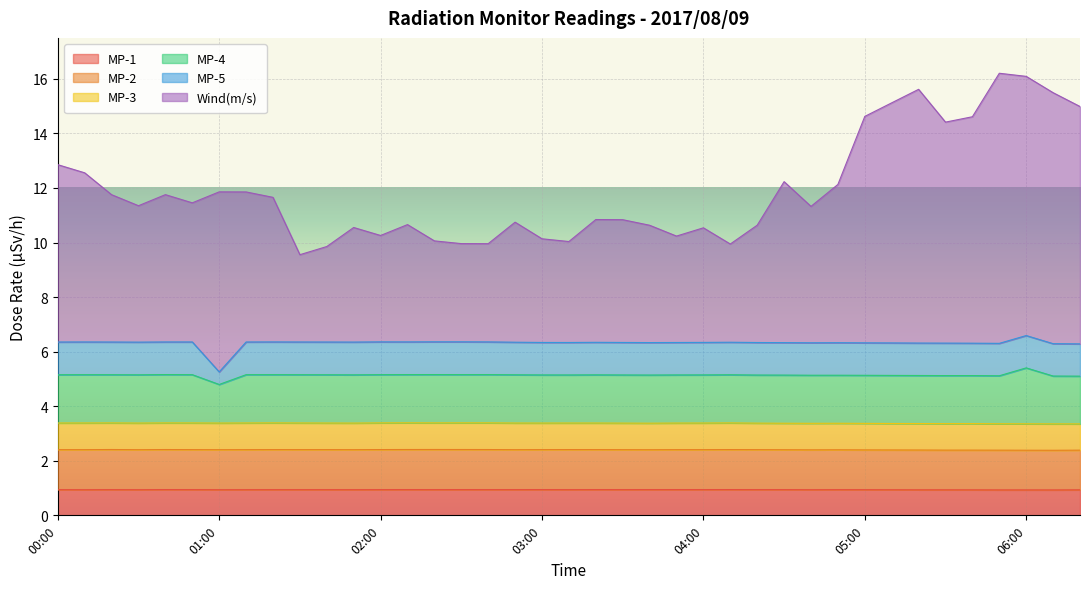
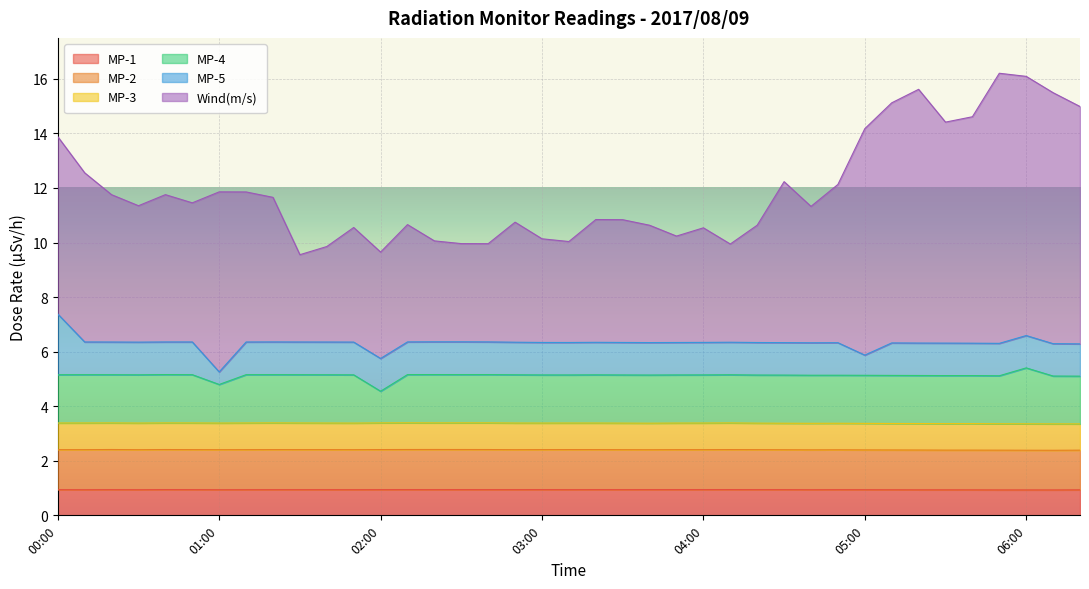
MP-5, 00:00: 1.2 -> 2.2
MP-4, 02:00: 1.8 -> 1.2
MP-5, 05:00: 1.2 -> 0.7
